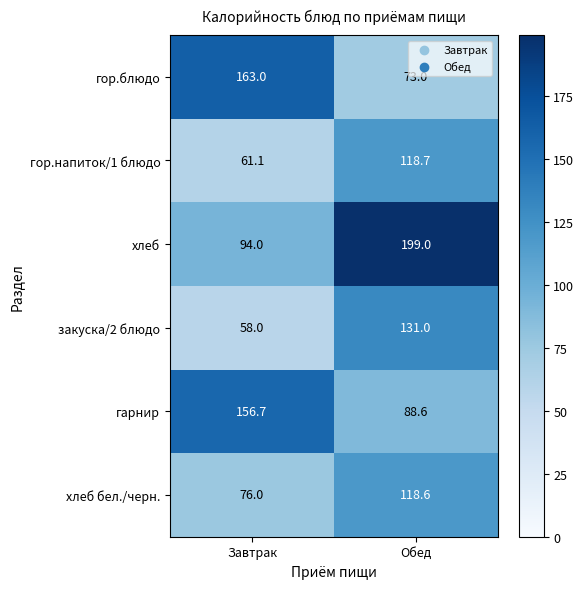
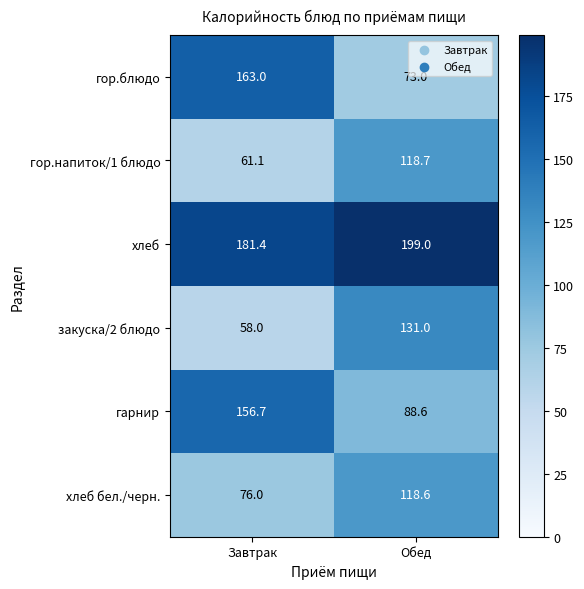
хлеб, Завтрак: 94.0 -> 181.4
